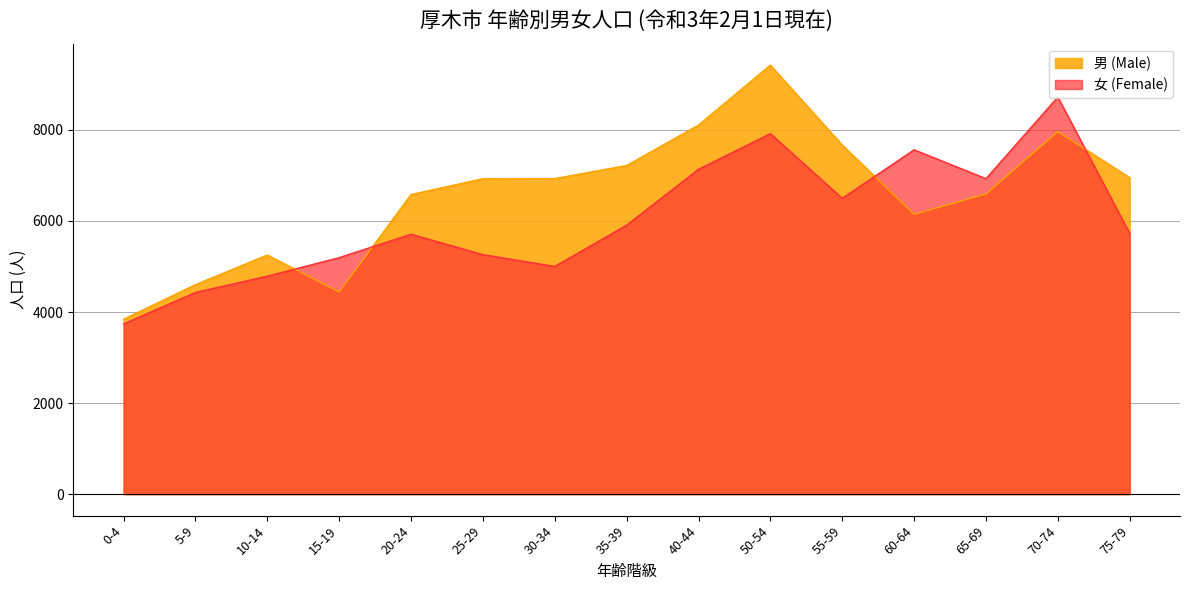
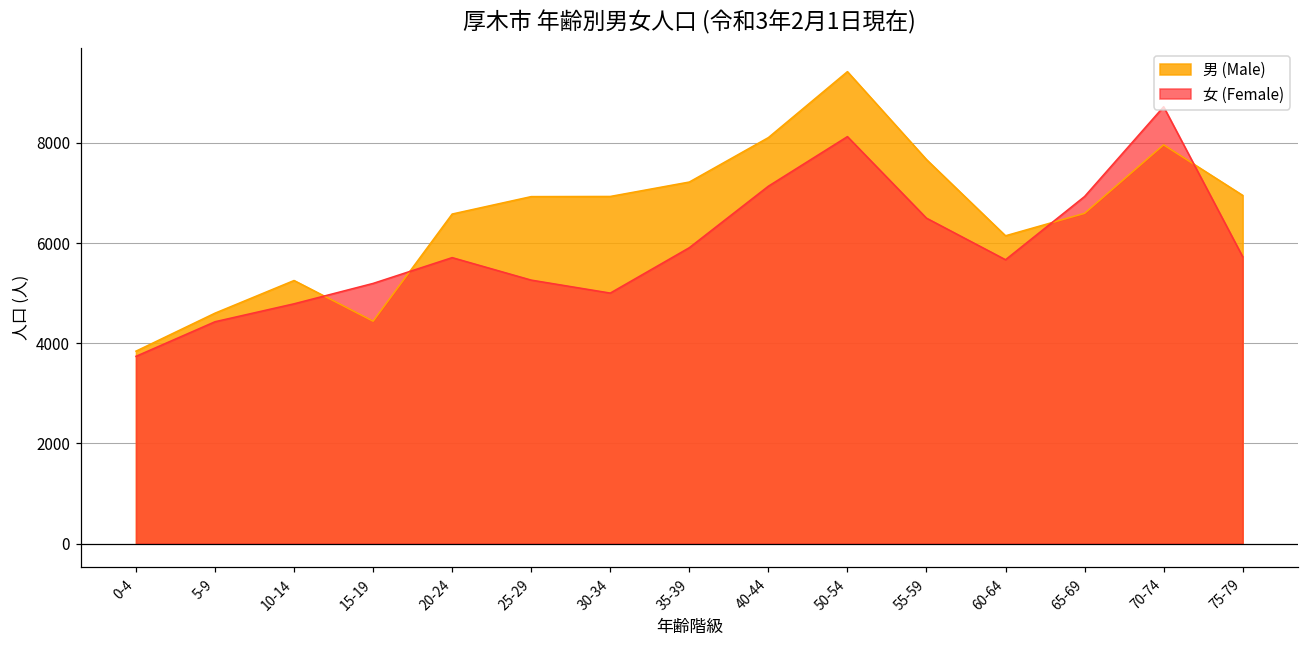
女 (Female), 50-54: 7900 -> 8100
女 (Female), 60-64: 7600 -> 5700
